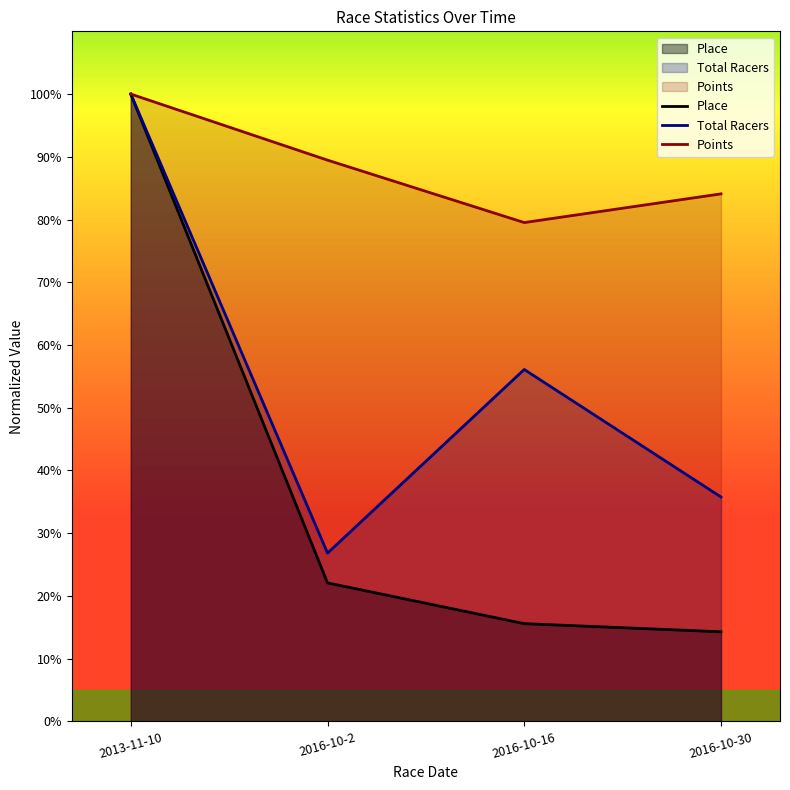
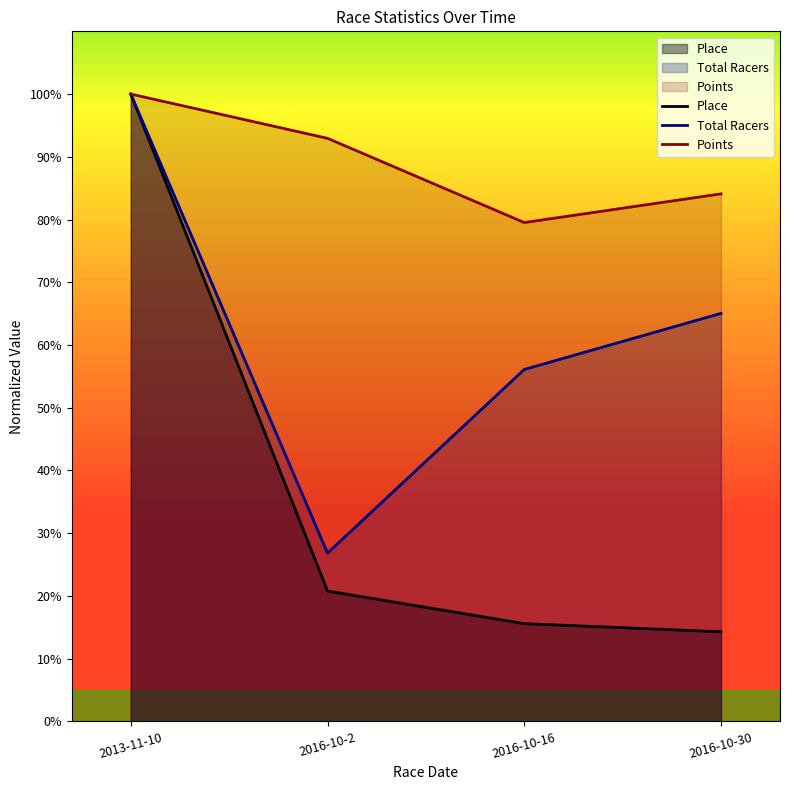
Place, 2016-10-2: 22% -> 21%
Points, 2016-10-2: 89% -> 93%
Total Racers, 2016-10-30: 36% -> 65%
